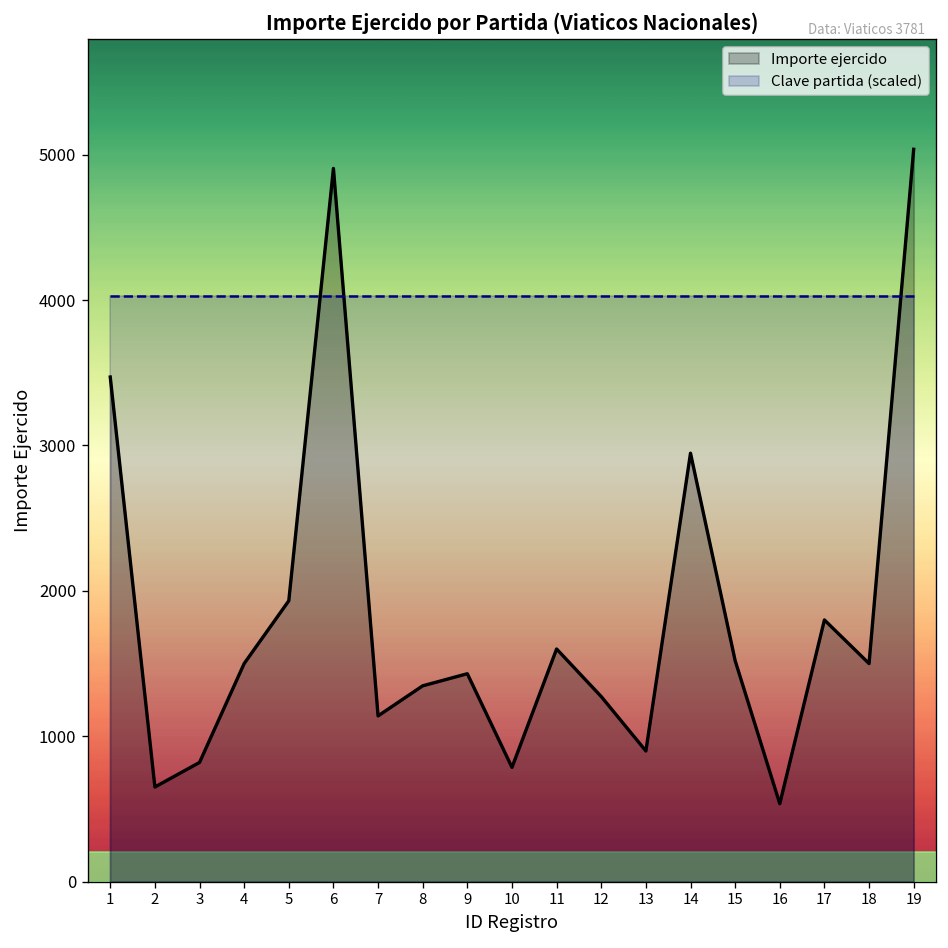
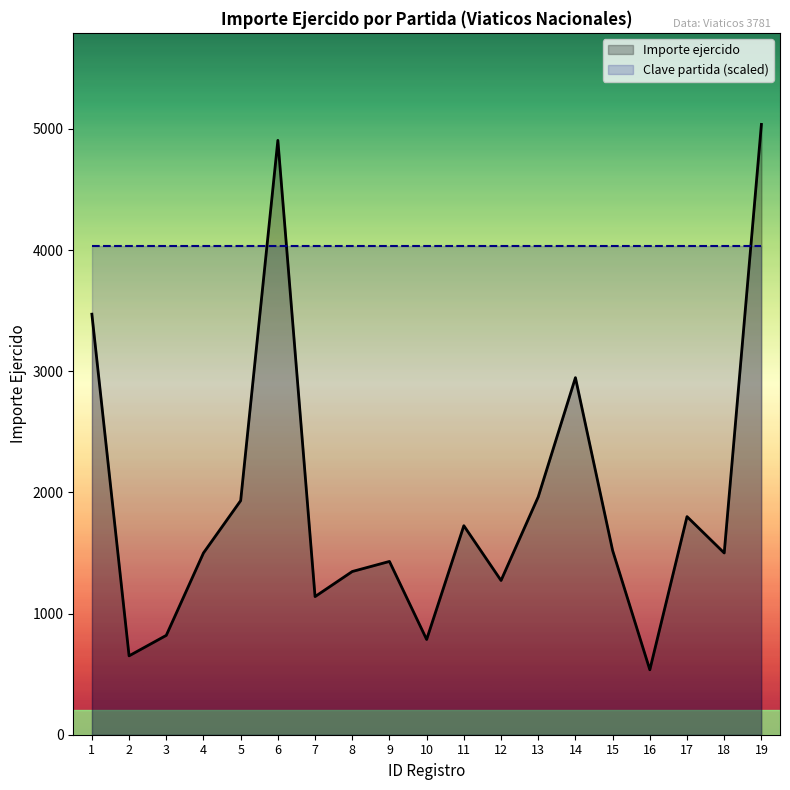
Importe ejercido, 11: 1600 -> 1730
Importe ejercido, 13: 900 -> 1960
